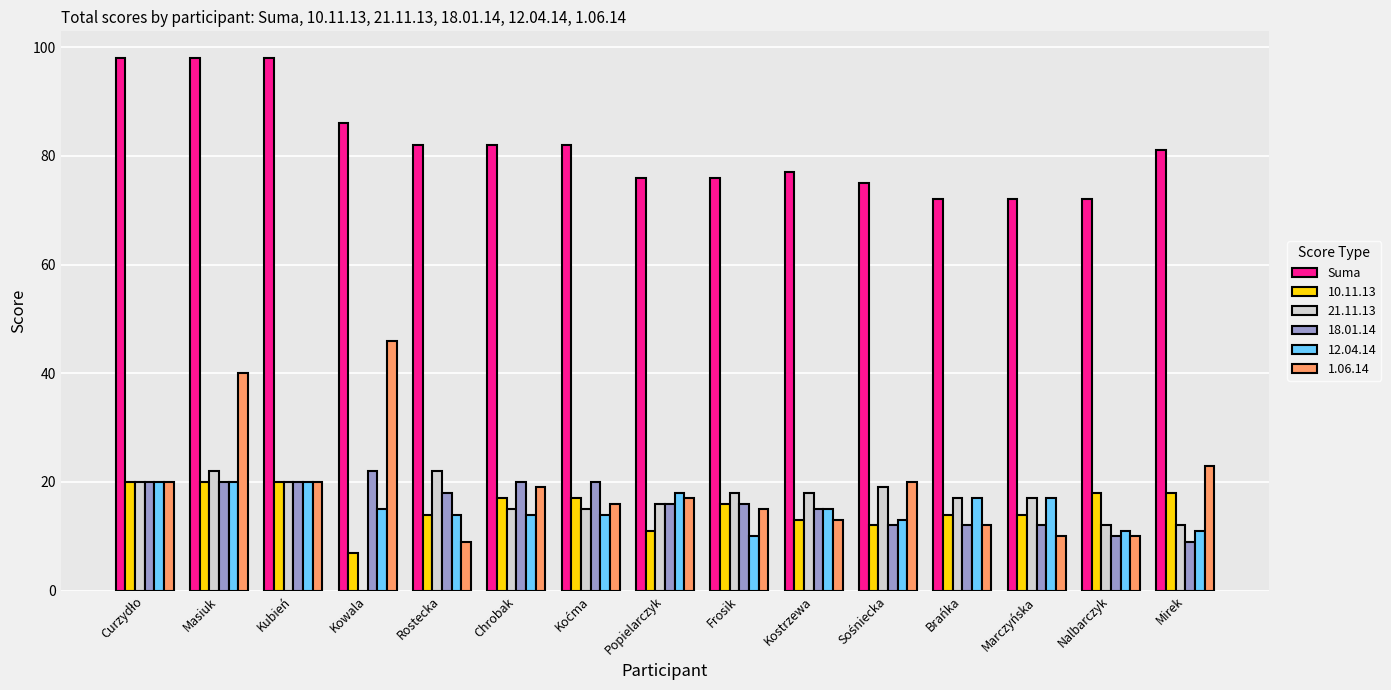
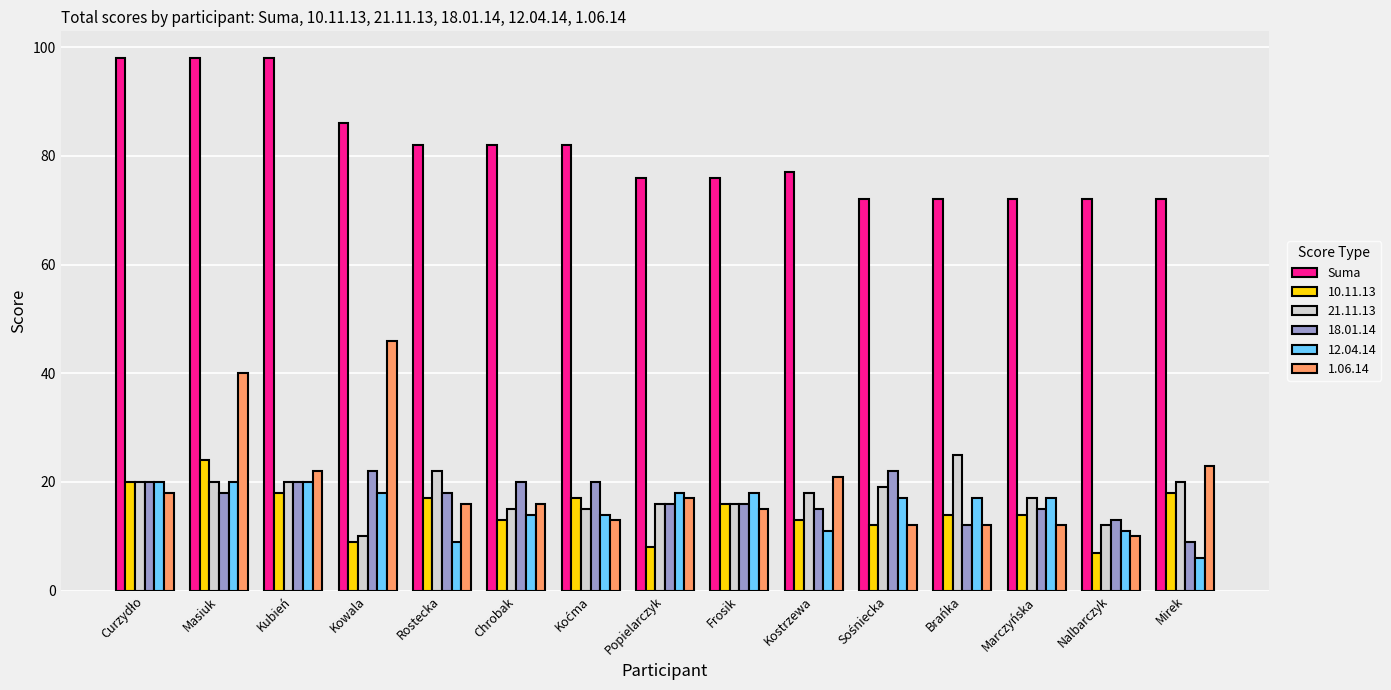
1.06.14, Curzydło: 20 -> 18
10.11.13, Masiuk: 20 -> 24
21.11.13, Masiuk: 22 -> 20
18.01.14, Masiuk: 20 -> 18
10.11.13, Kubień: 20 -> 18
1.06.14, Kubień: 20 -> 22
10.11.13, Kowala: 7 -> 9
21.11.13, Kowala: 0 -> 10
12.04.14, Kowala: 15 -> 18
10.11.13, Rostecka: 14 -> 17
12.04.14, Rostecka: 14 -> 9
1.06.14, Rostecka: 9 -> 16
10.11.13, Chrobak: 17 -> 13
1.06.14, Chrobak: 19 -> 16
1.06.14, Koćma: 16 -> 13
10.11.13, Popielarczyk: 11 -> 8
21.11.13, Frosik: 18 -> 16
12.04.14, Frosik: 10 -> 18
12.04.14, Kostrzewa: 15 -> 11
1.06.14, Kostrzewa: 13 -> 21
Suma, Sośniecka: 75 -> 72
18.01.14, Sośniecka: 12 -> 22
12.04.14, Sośniecka: 13 -> 17
1.06.14, Sośniecka: 20 -> 12
21.11.13, Brańka: 17 -> 25
18.01.14, Marczyńska: 12 -> 15
1.06.14, Marczyńska: 10 -> 12
10.11.13, Nalbarczyk: 18 -> 7
18.01.14, Nalbarczyk: 10 -> 13
Suma, Mirek: 81 -> 72
21.11.13, Mirek: 12 -> 20
12.04.14, Mirek: 11 -> 6
